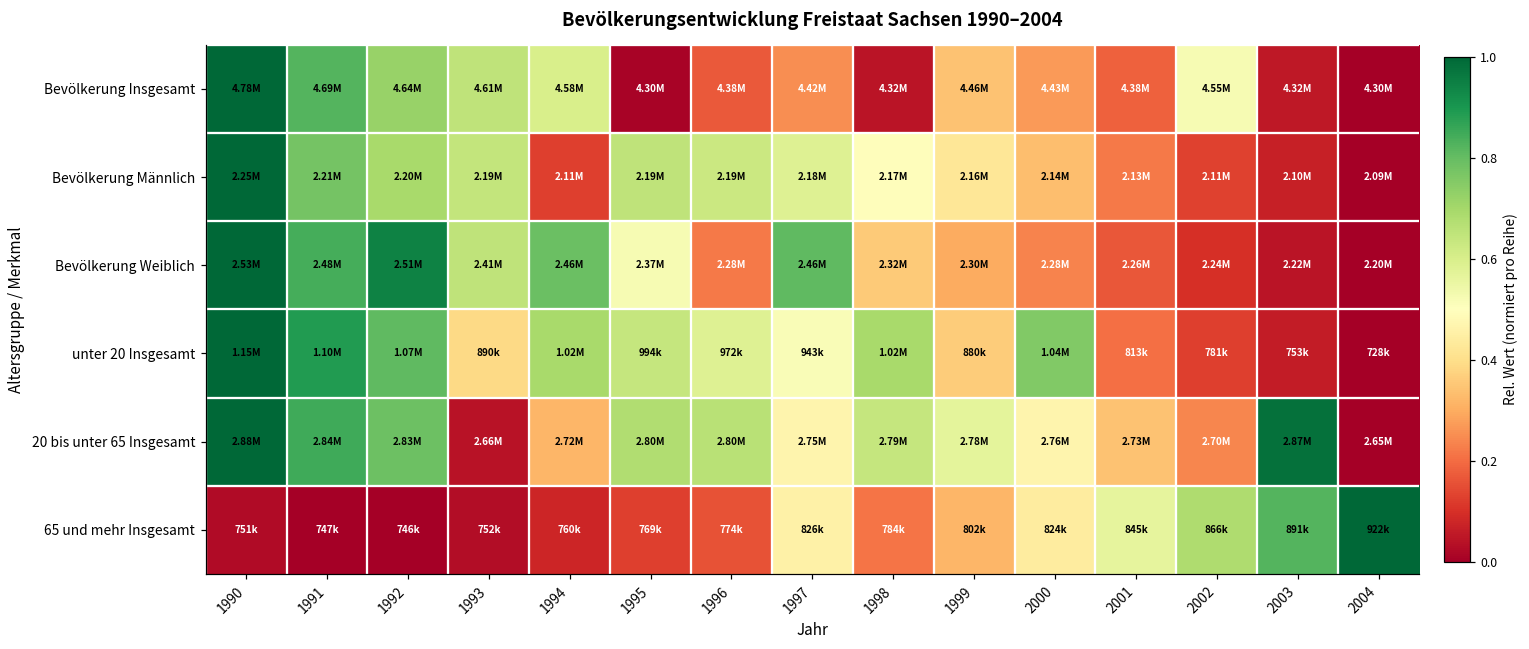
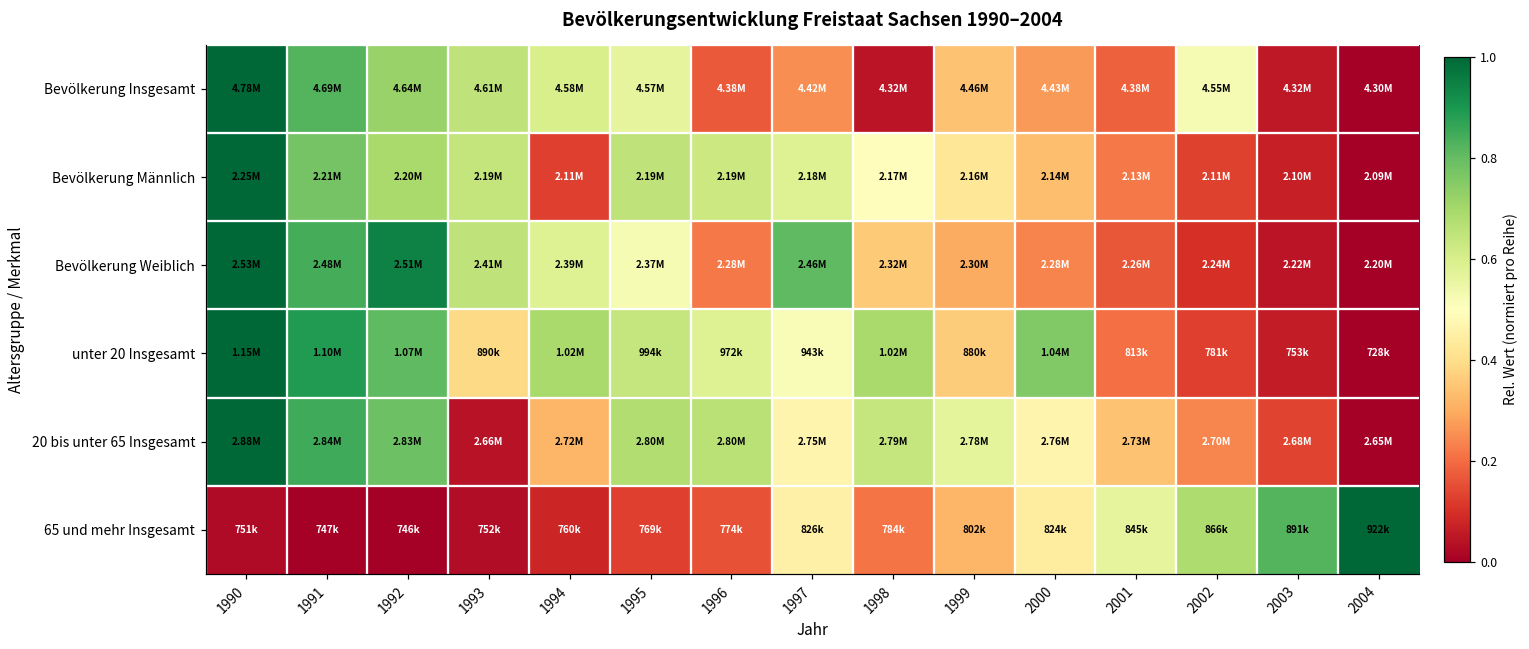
Bevölkerung Insgesamt, 1995: 4.30M -> 4.57M
Bevölkerung Weiblich, 1994: 2.46M -> 2.39M
20 bis unter 65 Insgesamt, 2003: 2.87M -> 2.68M
